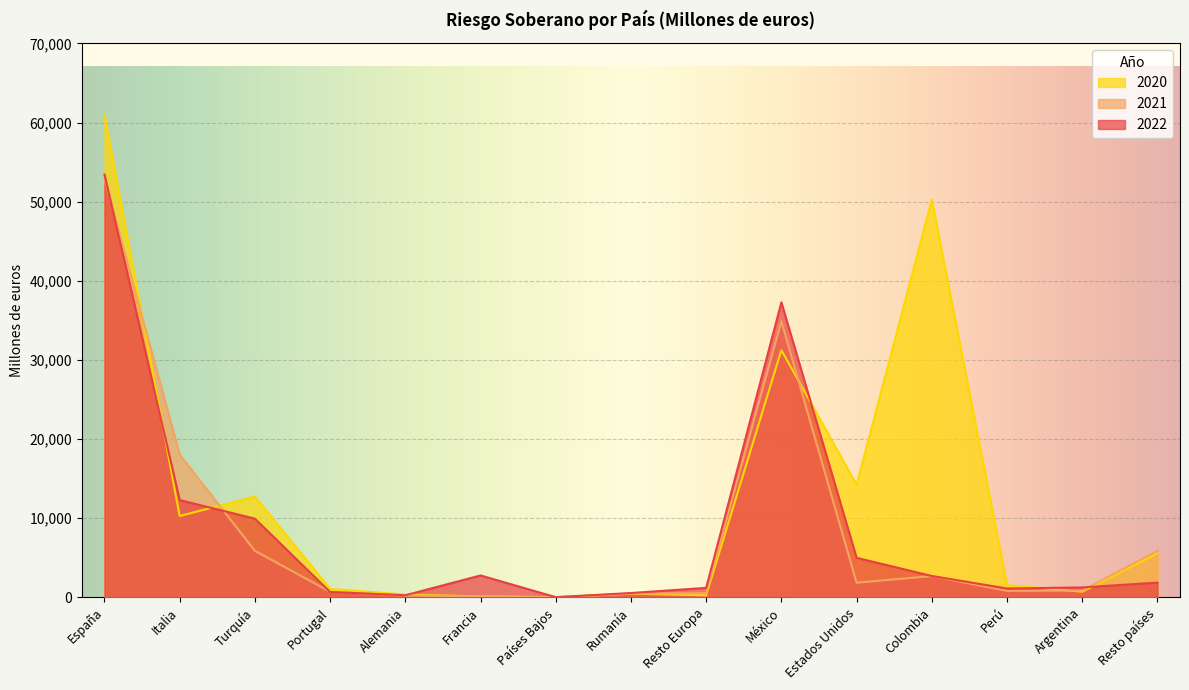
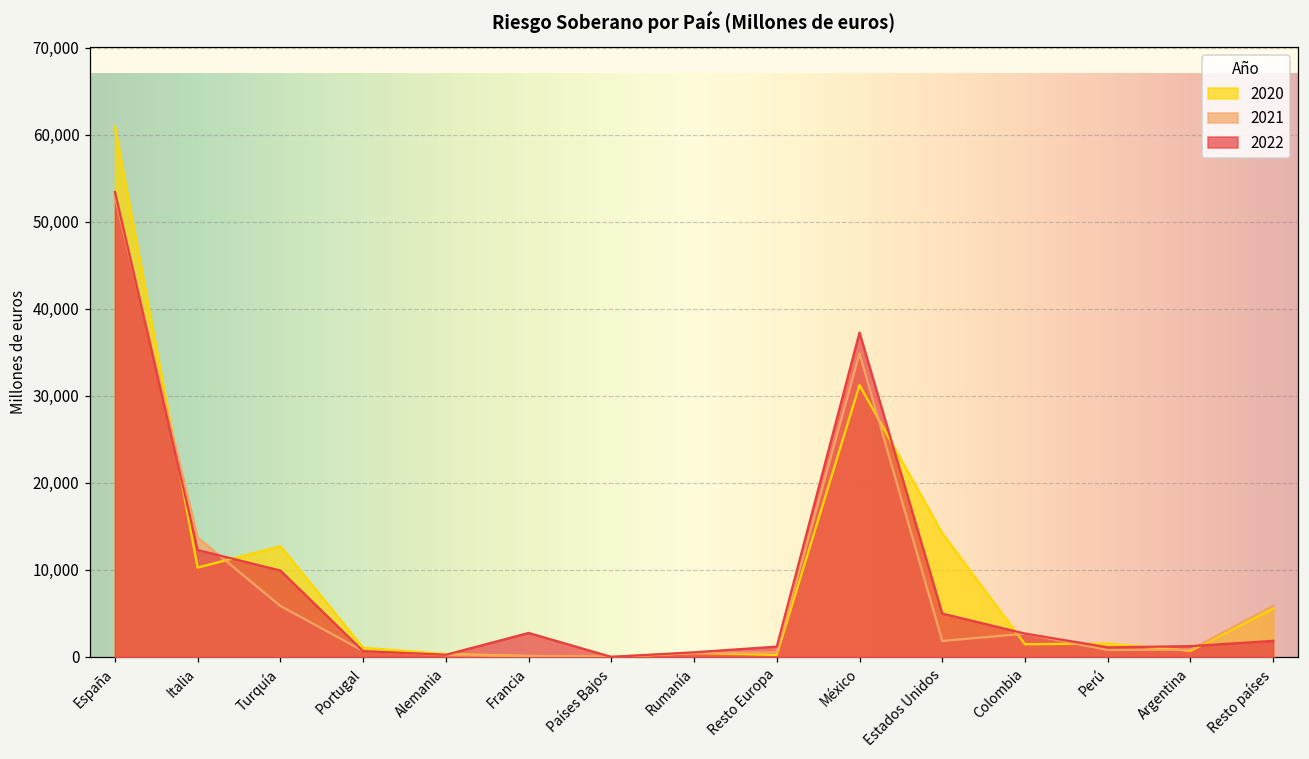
2021, Italia: 18,000 -> 14,000
2020, Colombia: 50,000 -> 1,000
